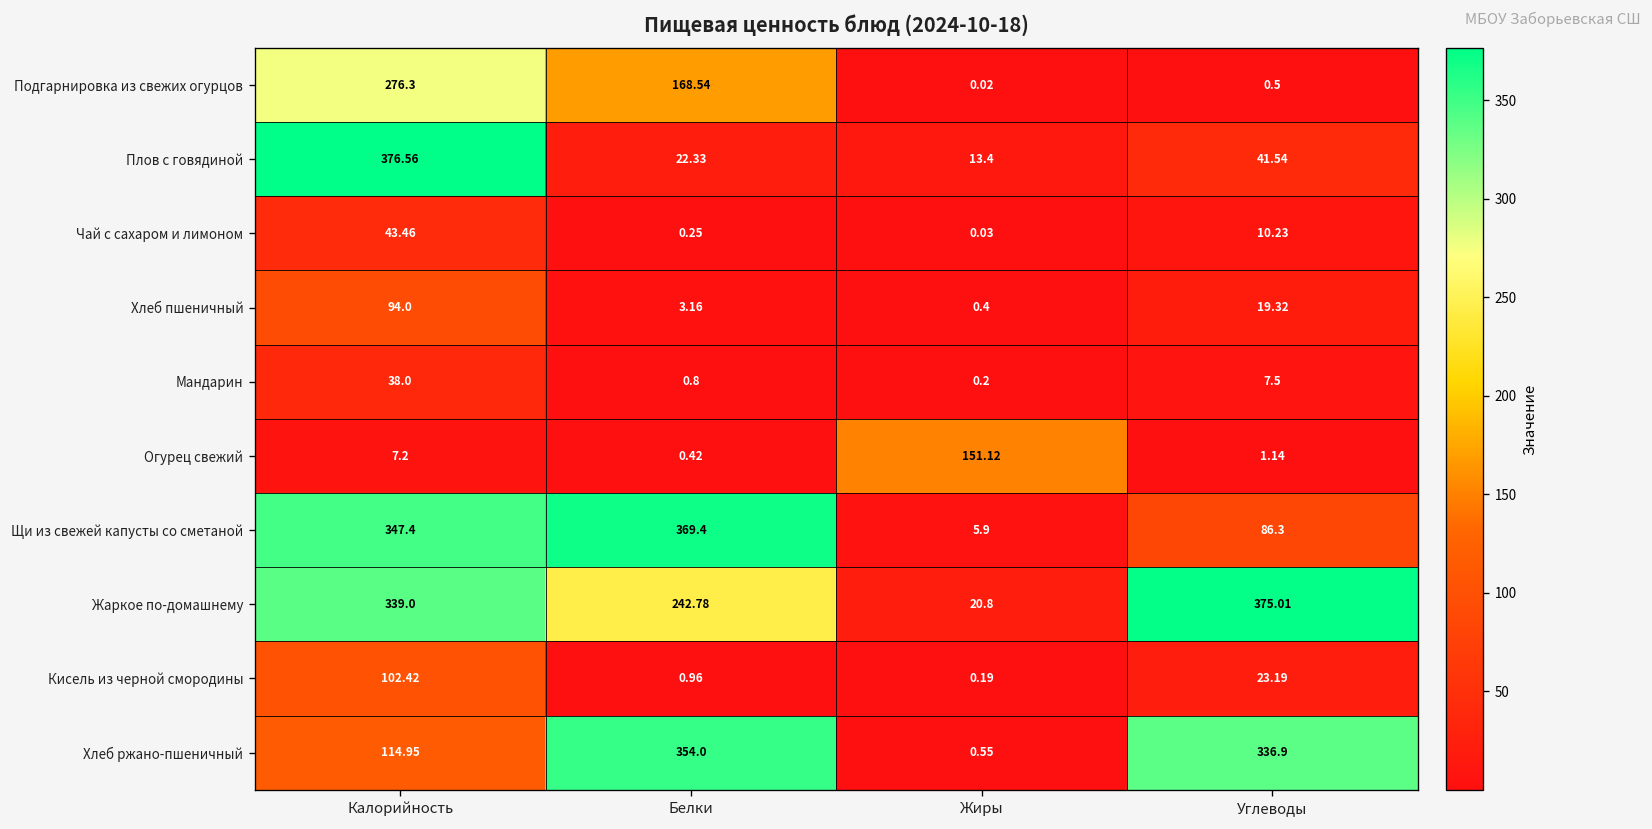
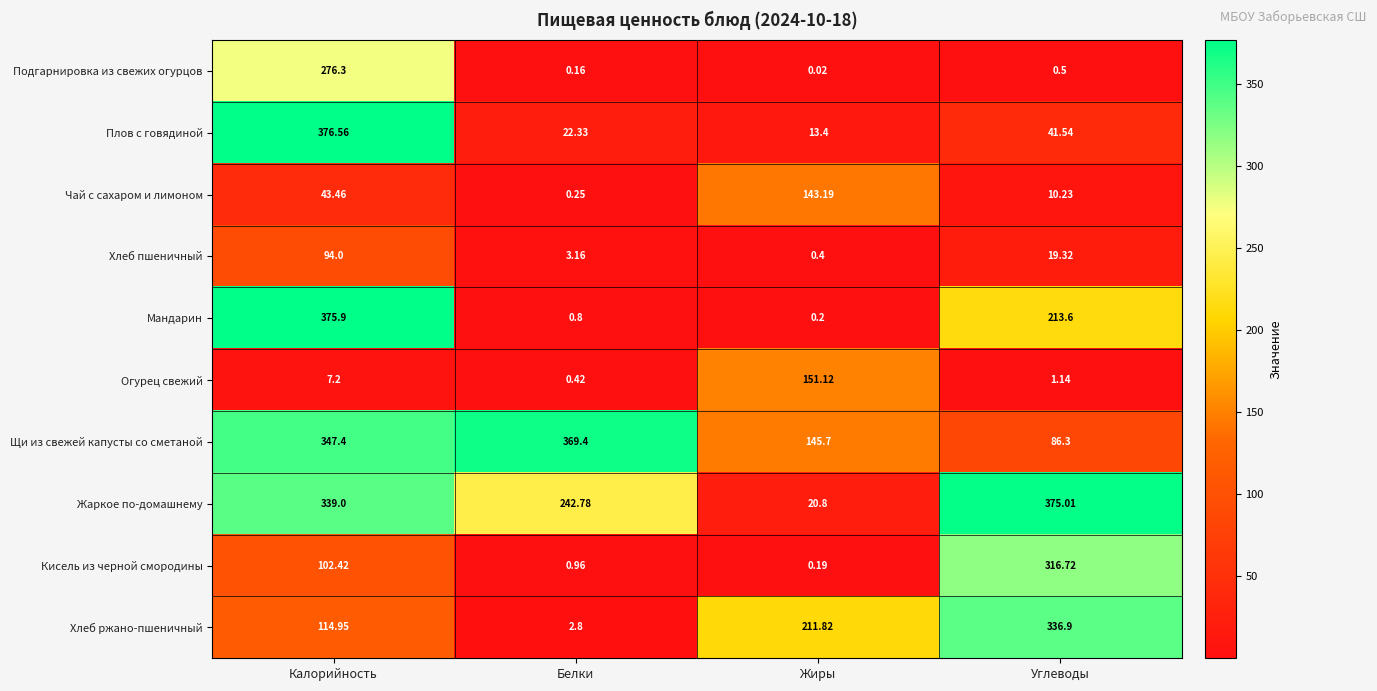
Подгарнировка из свежих огурцов, Белки: 168.54 -> 0.16
Чай с сахаром и лимоном, Жиры: 0.03 -> 143.19
Мандарин, Калорийность: 38.0 -> 375.9
Мандарин, Углеводы: 7.5 -> 213.6
Щи из свежей капусты со сметаной, Жиры: 5.9 -> 145.7
Кисель из черной смородины, Углеводы: 23.19 -> 316.72
Хлеб ржано-пшеничный, Белки: 354.0 -> 2.8
Хлеб ржано-пшеничный, Жиры: 0.55 -> 211.82
